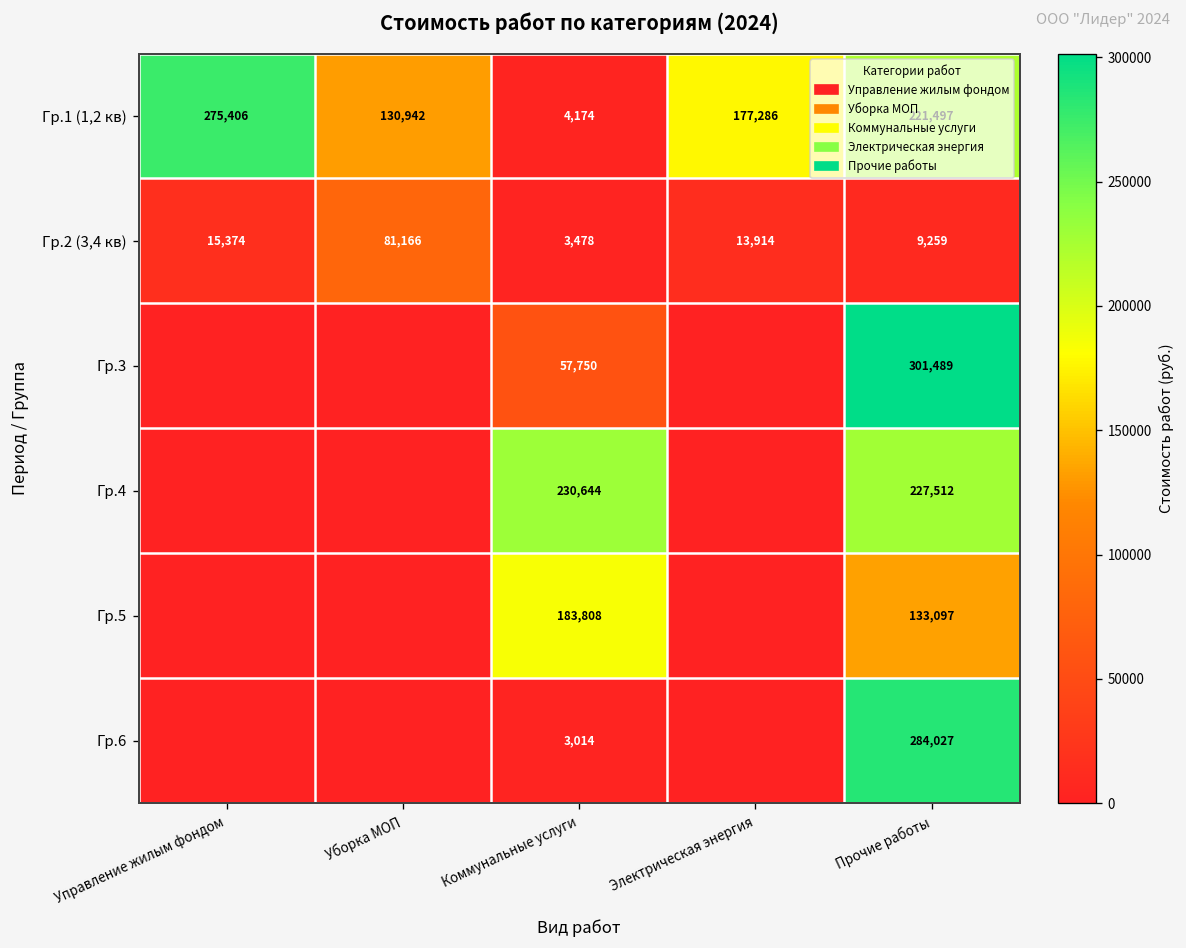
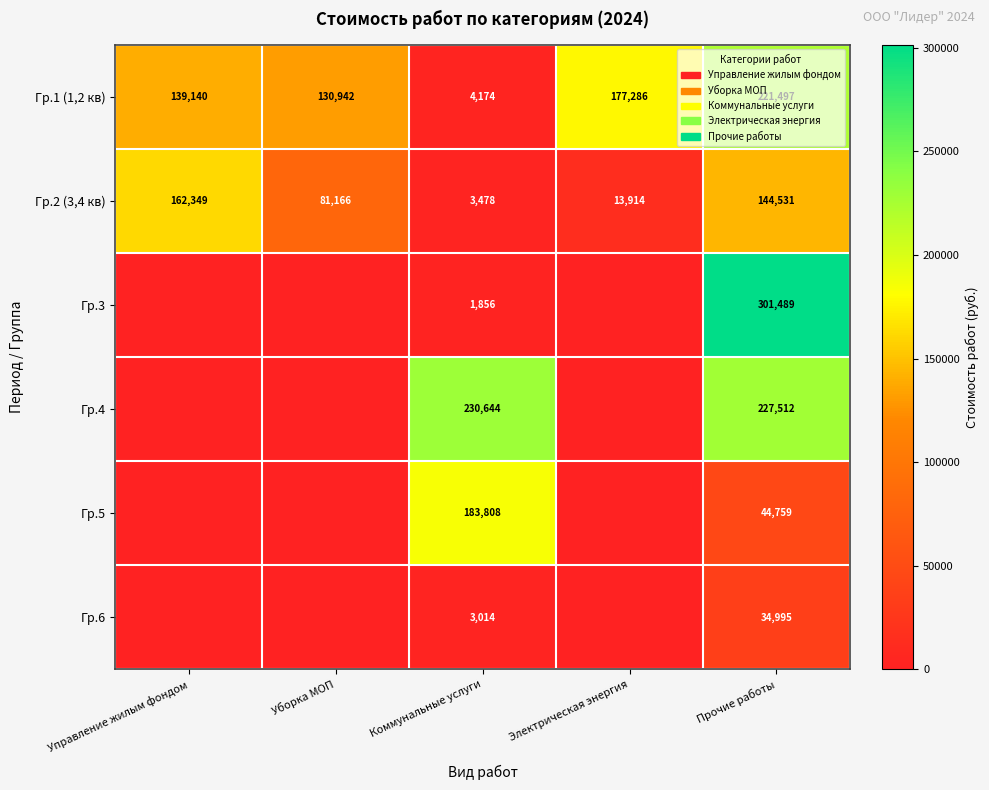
Гр.1 (1,2 кв), Управление жилым фондом: 275,406 -> 139,140
Гр.2 (3,4 кв), Управление жилым фондом: 15,374 -> 162,349
Гр.2 (3,4 кв), Прочие работы: 9,259 -> 144,531
Гр.3, Коммунальные услуги: 57,750 -> 1,856
Гр.5, Прочие работы: 133,097 -> 44,759
Гр.6, Прочие работы: 284,027 -> 34,995
